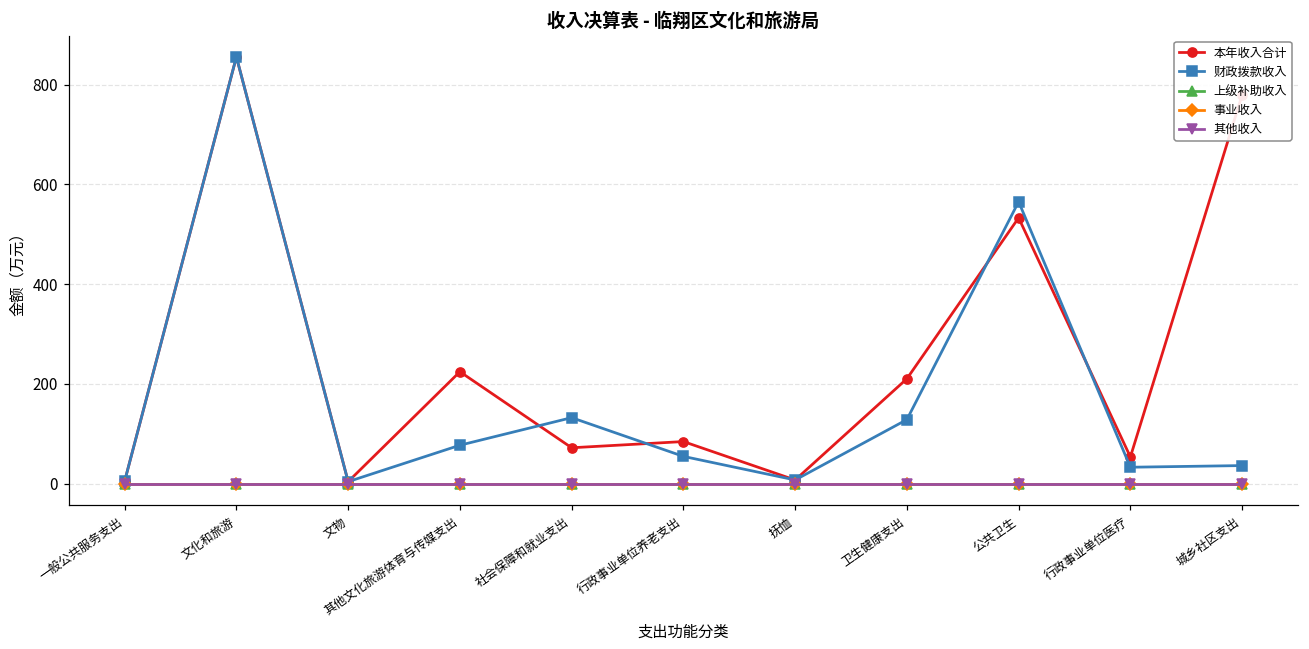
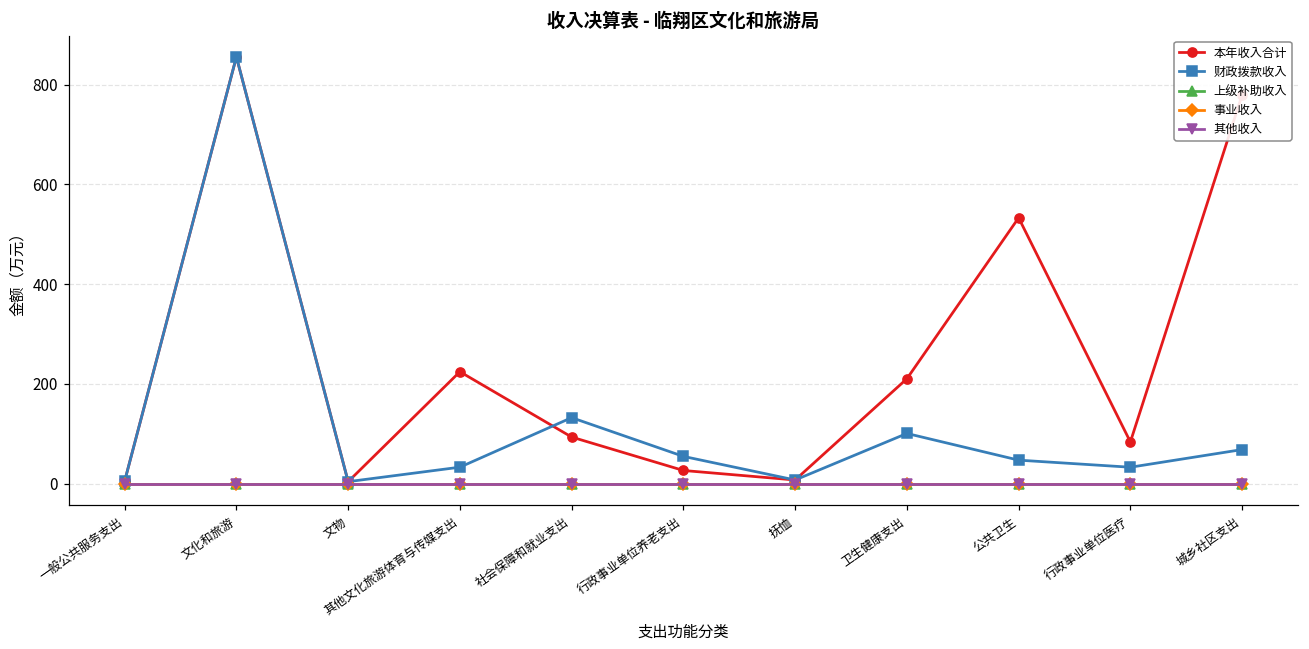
财政拨款收入, 其他文化旅游体育与传媒支出: 80 -> 30
本年收入合计, 社会保障和就业支出: 70 -> 90
本年收入合计, 行政事业单位养老支出: 80 -> 30
财政拨款收入, 卫生健康支出: 130 -> 100
财政拨款收入, 公共卫生: 570 -> 50
本年收入合计, 行政事业单位医疗: 50 -> 80
财政拨款收入, 城乡社区支出: 40 -> 70
